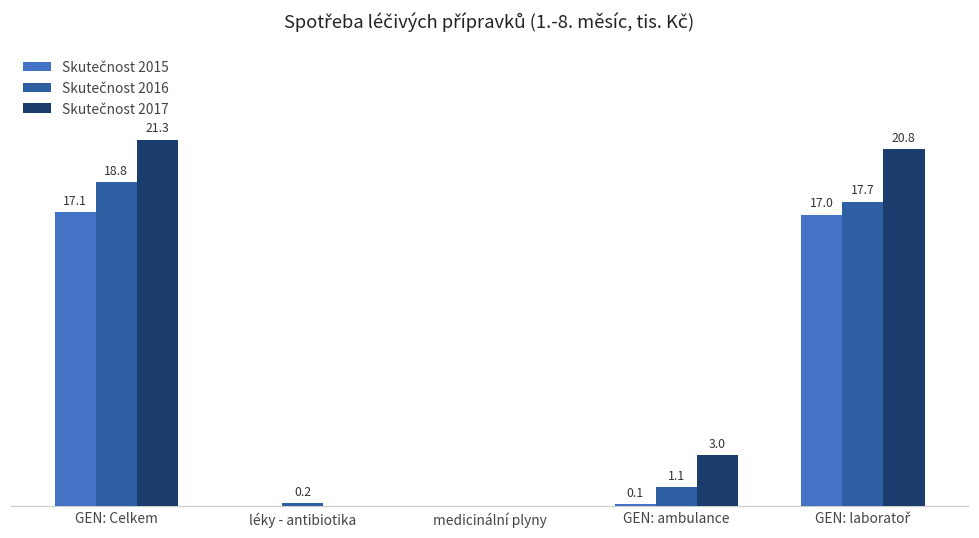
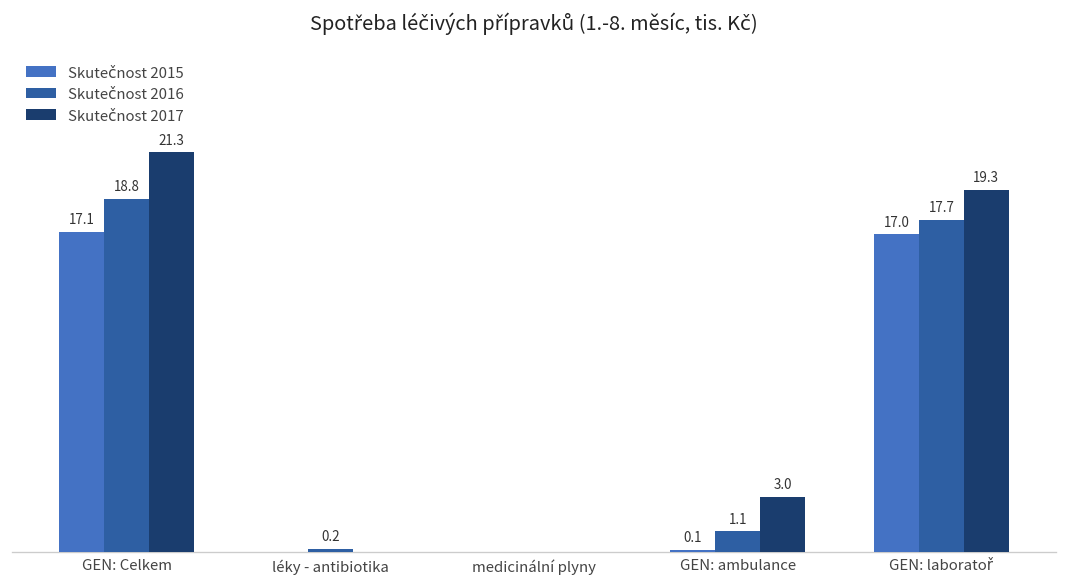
Skutečnost 2017, GEN: laboratoř: 20.8 -> 19.3
